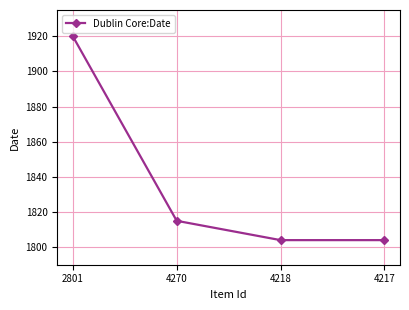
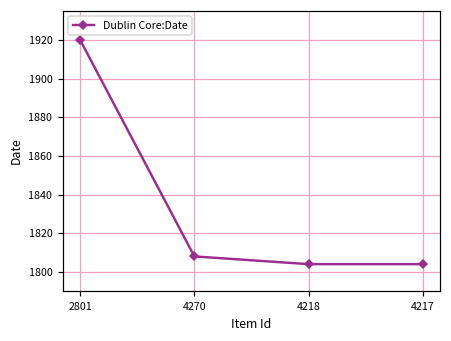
4270: 1815 -> 1808
